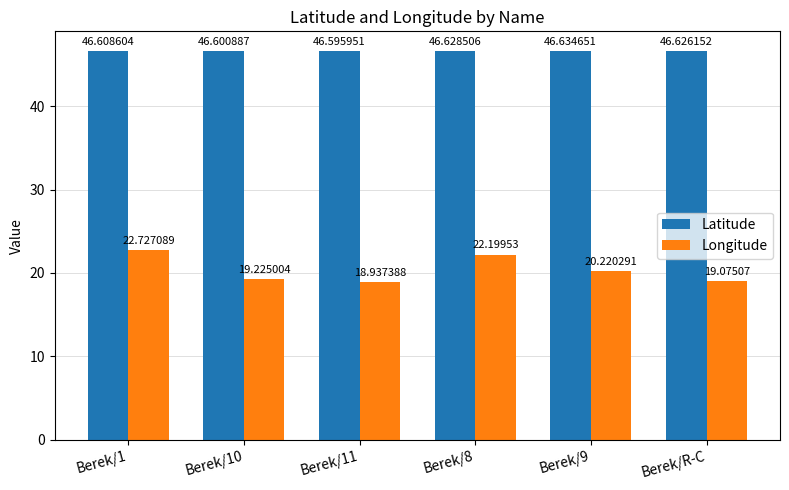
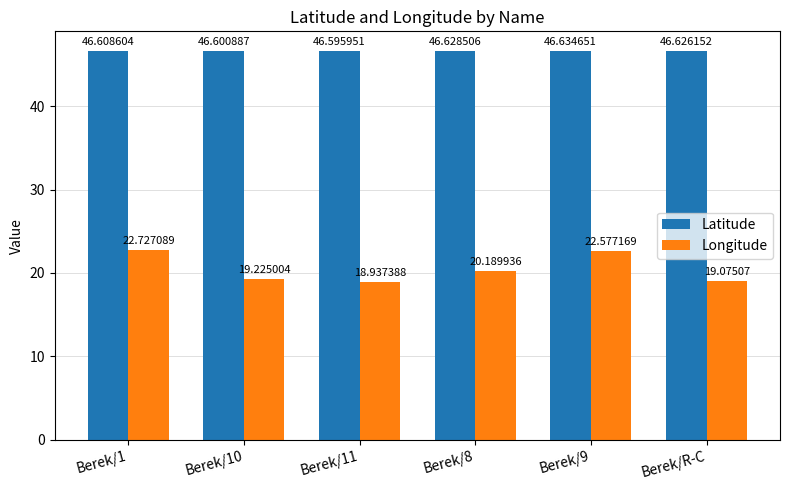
Longitude, Berek/8: 22.19953 -> 20.189936
Longitude, Berek/9: 20.220291 -> 22.577169
